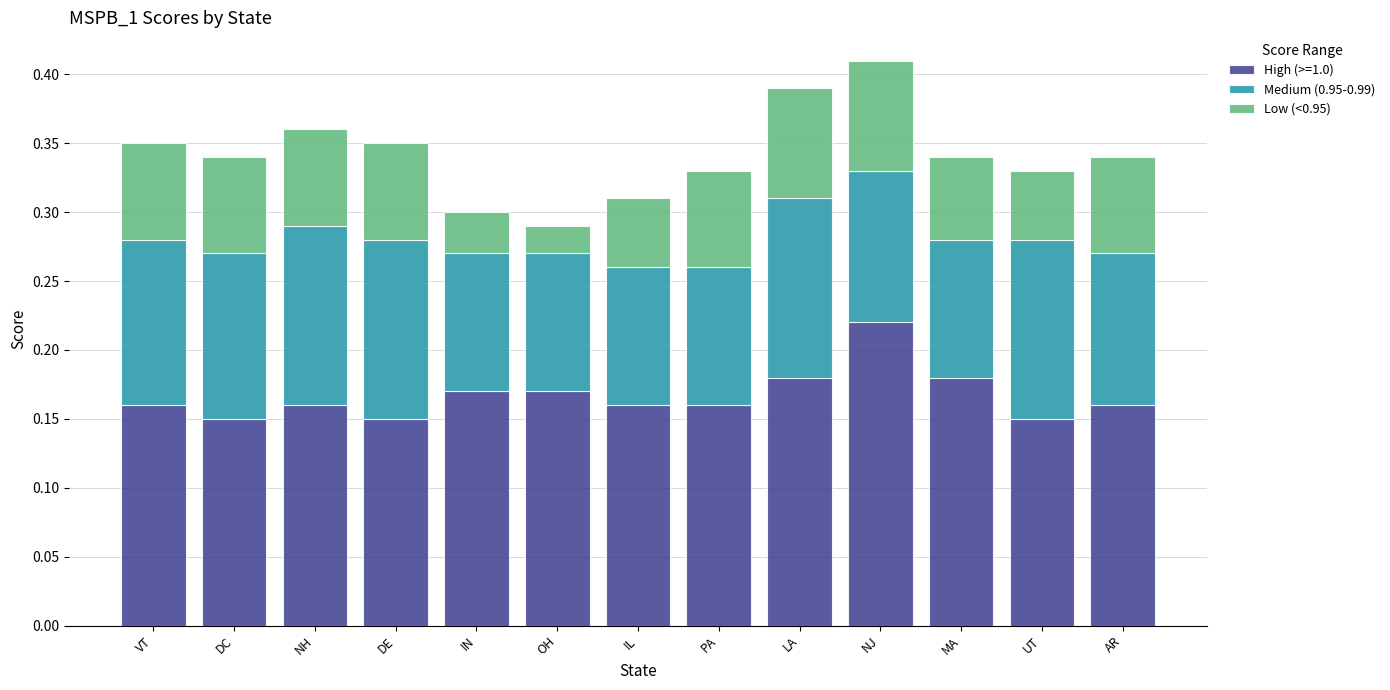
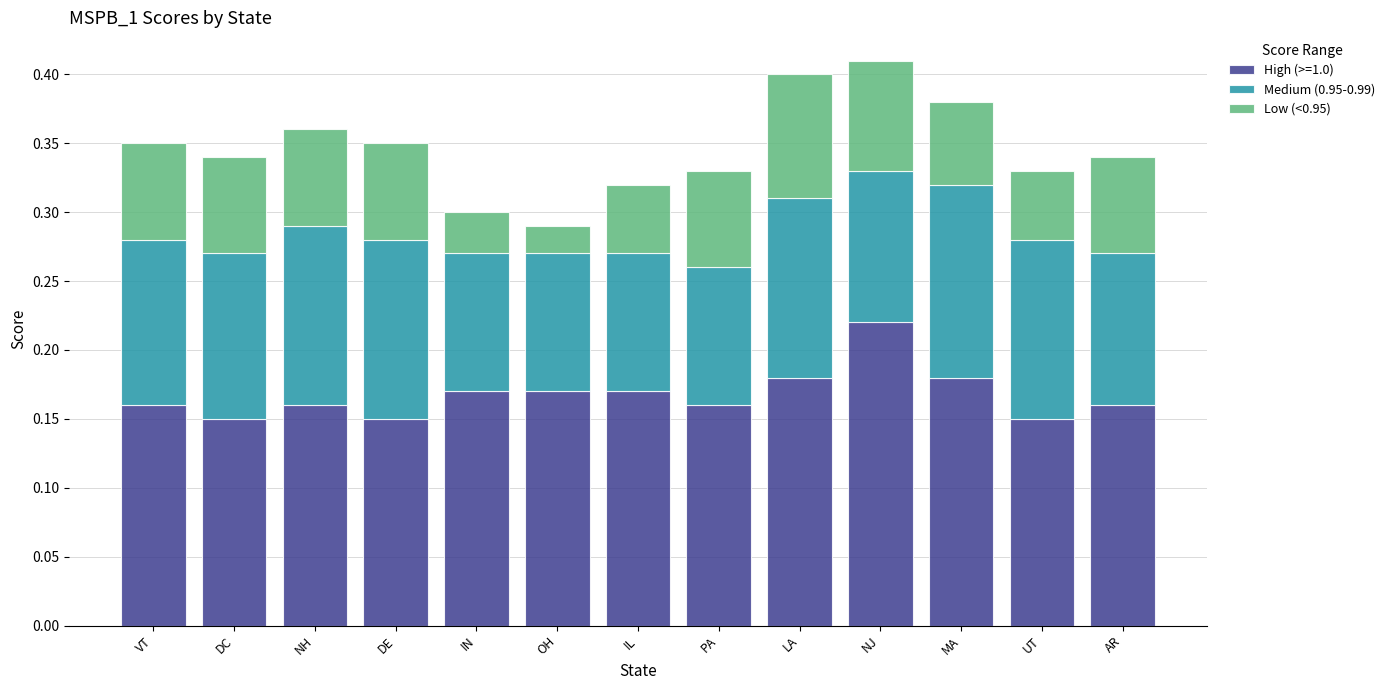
High (>=1.0), IL: 0.160 -> 0.170
Low (<0.95), LA: 0.080 -> 0.090
Medium (0.95-0.99), MA: 0.100 -> 0.140
